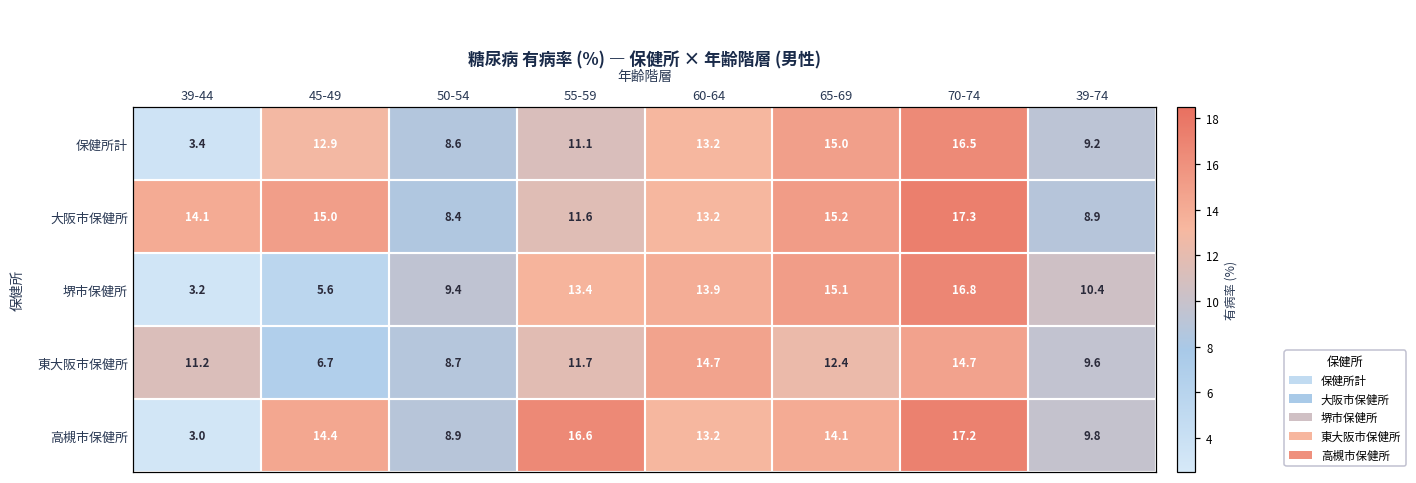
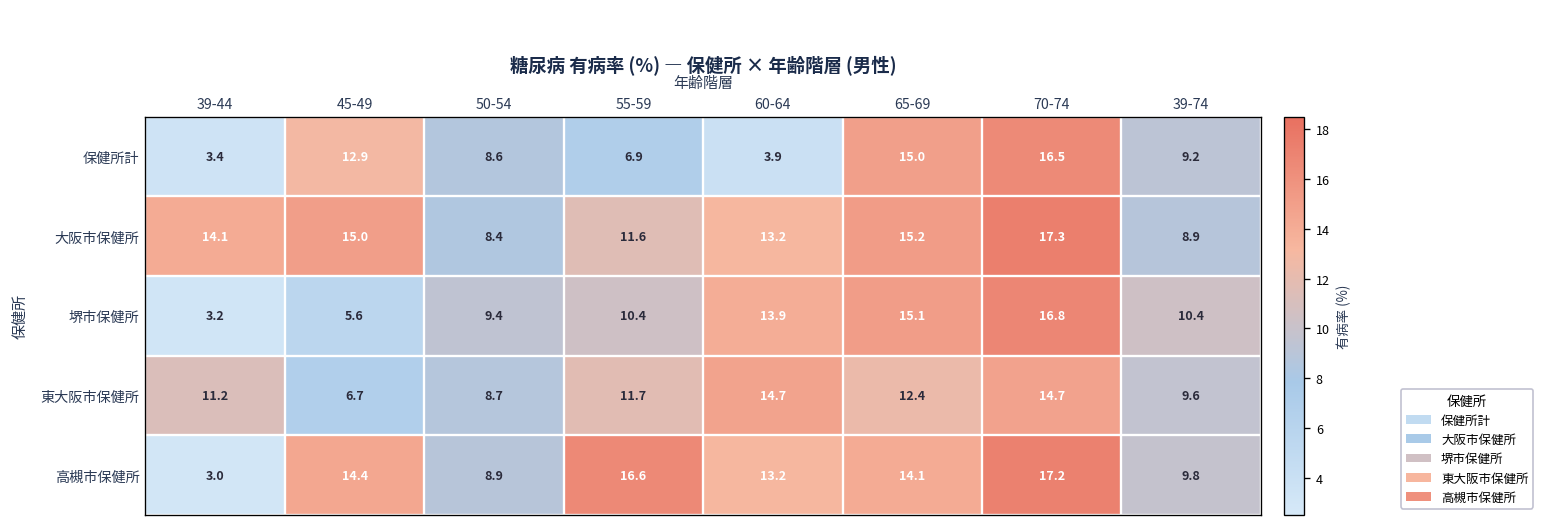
保健所計, 55-59: 11.1 -> 6.9
保健所計, 60-64: 13.2 -> 3.9
堺市保健所, 55-59: 13.4 -> 10.4
